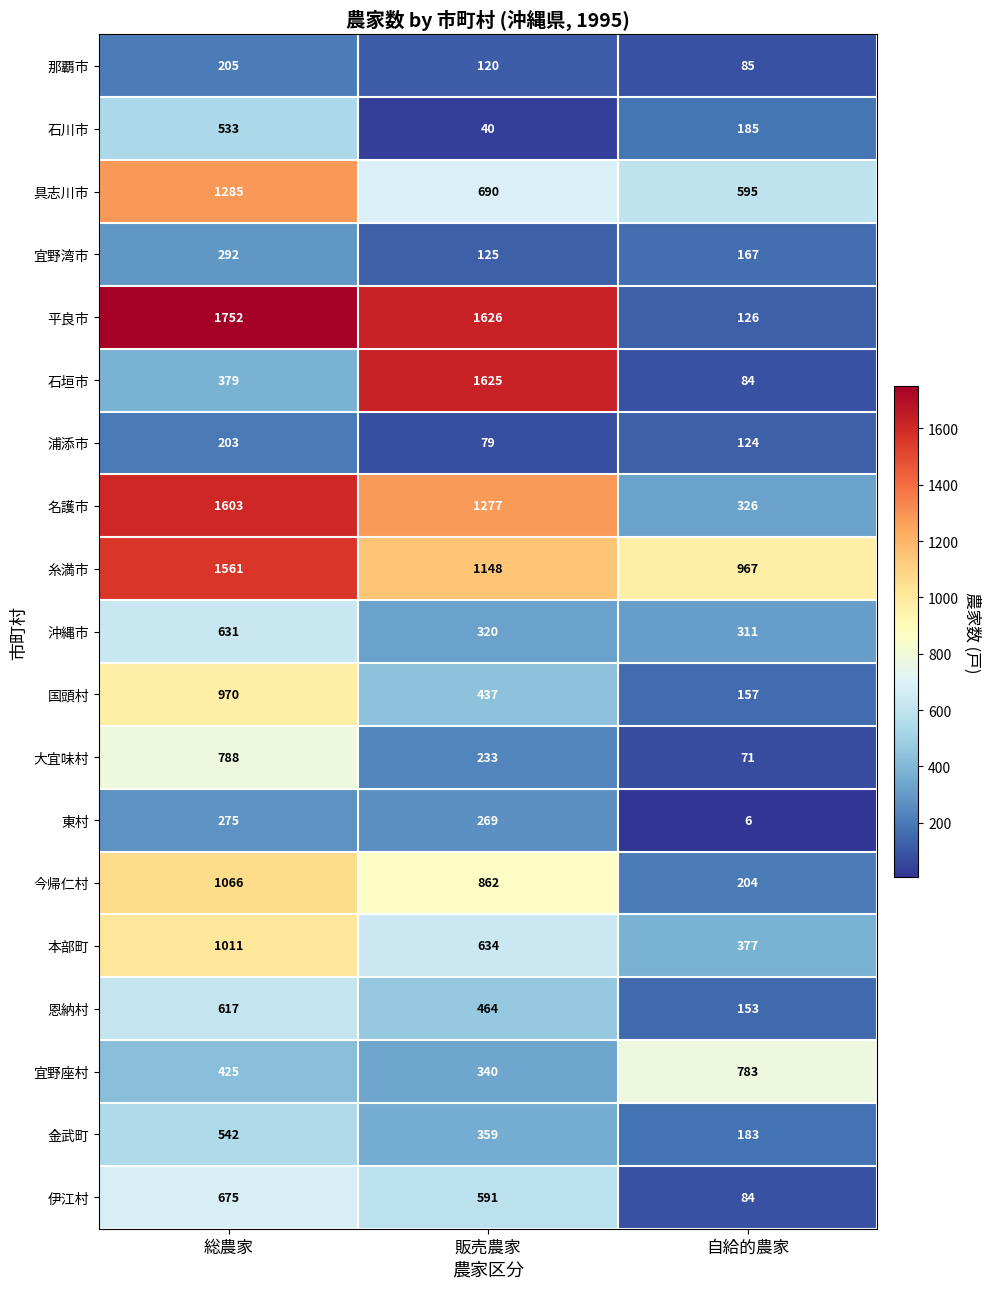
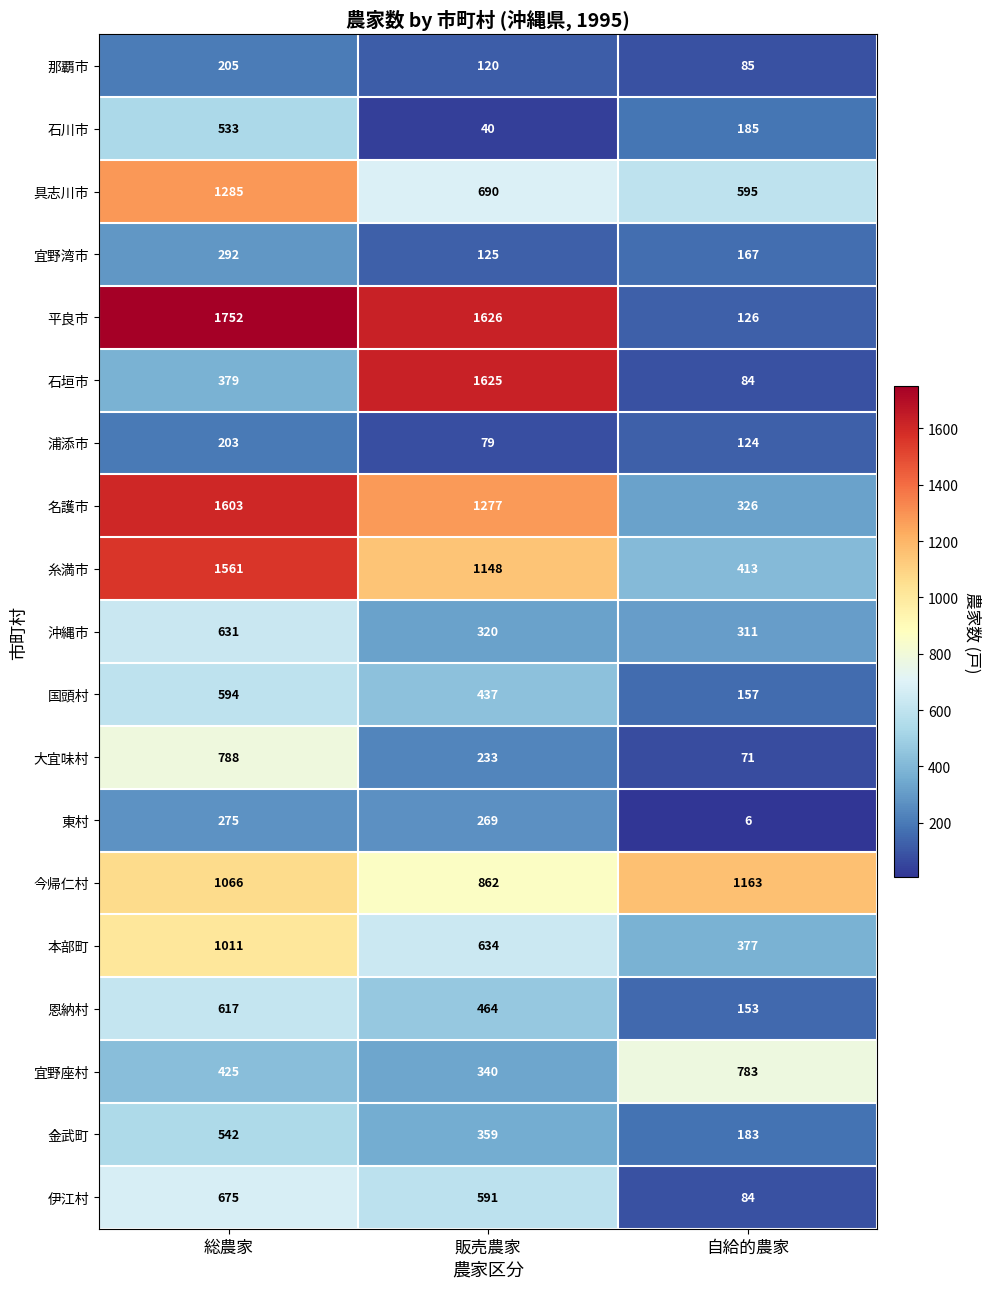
糸満市, 自給的農家: 967 -> 413
国頭村, 総農家: 970 -> 594
今帰仁村, 自給的農家: 204 -> 1163
